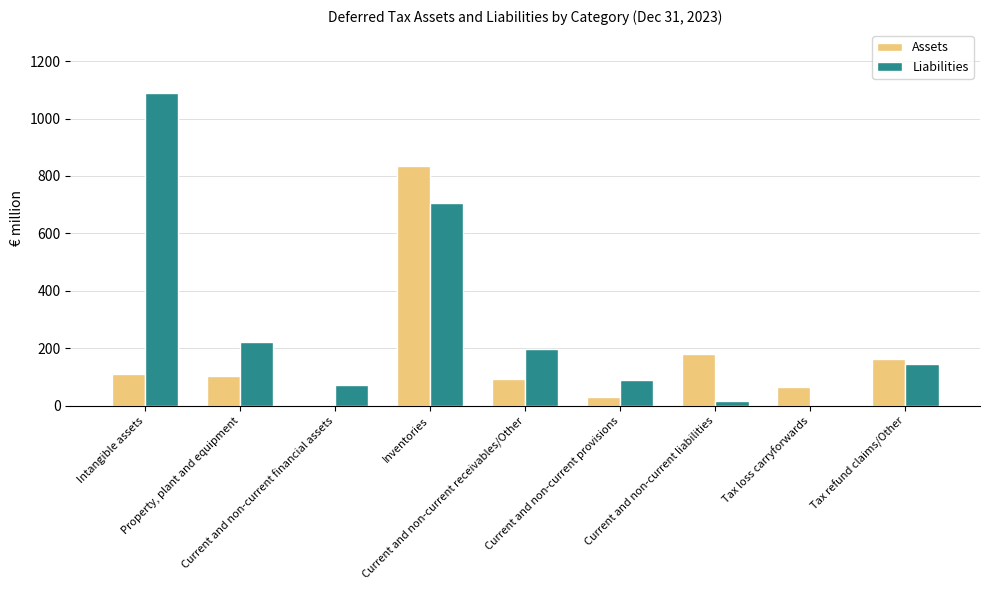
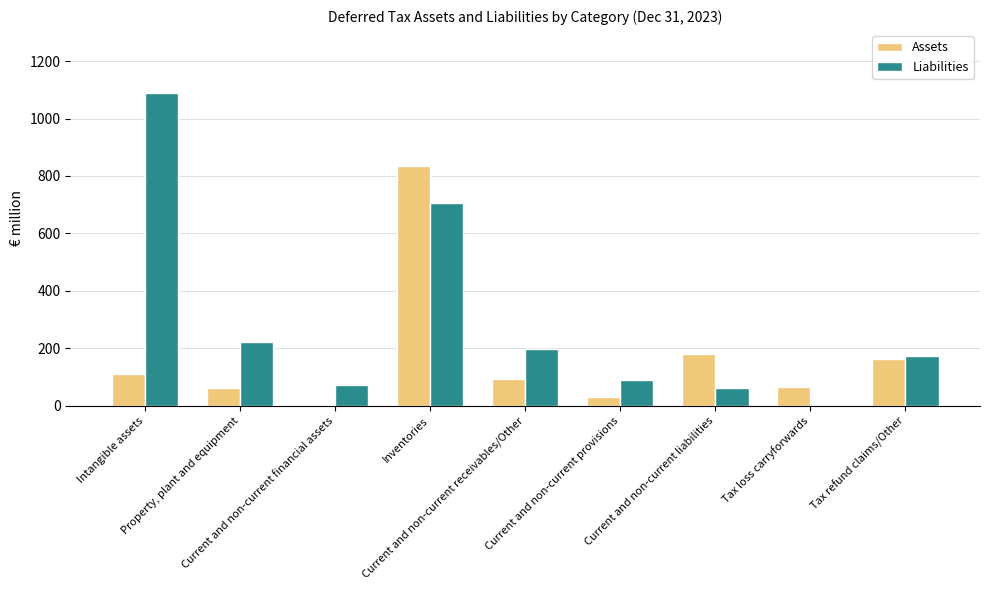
Assets, Property, plant and equipment: 100 -> 60
Liabilities, Current and non-current liabilities: 20 -> 60
Liabilities, Tax refund claims/Other: 150 -> 170
